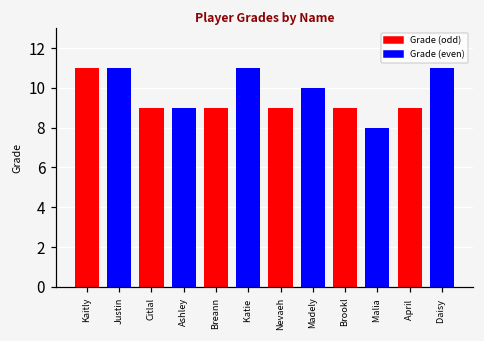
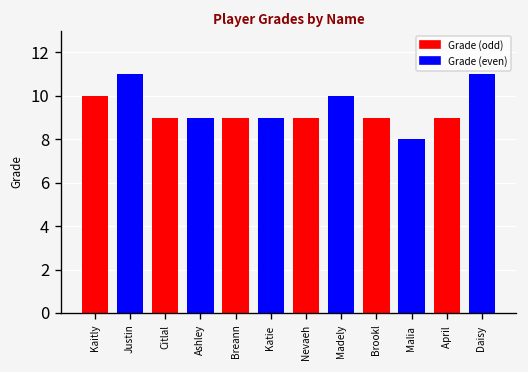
Kaitly: 11 -> 10
Katie: 11 -> 9
